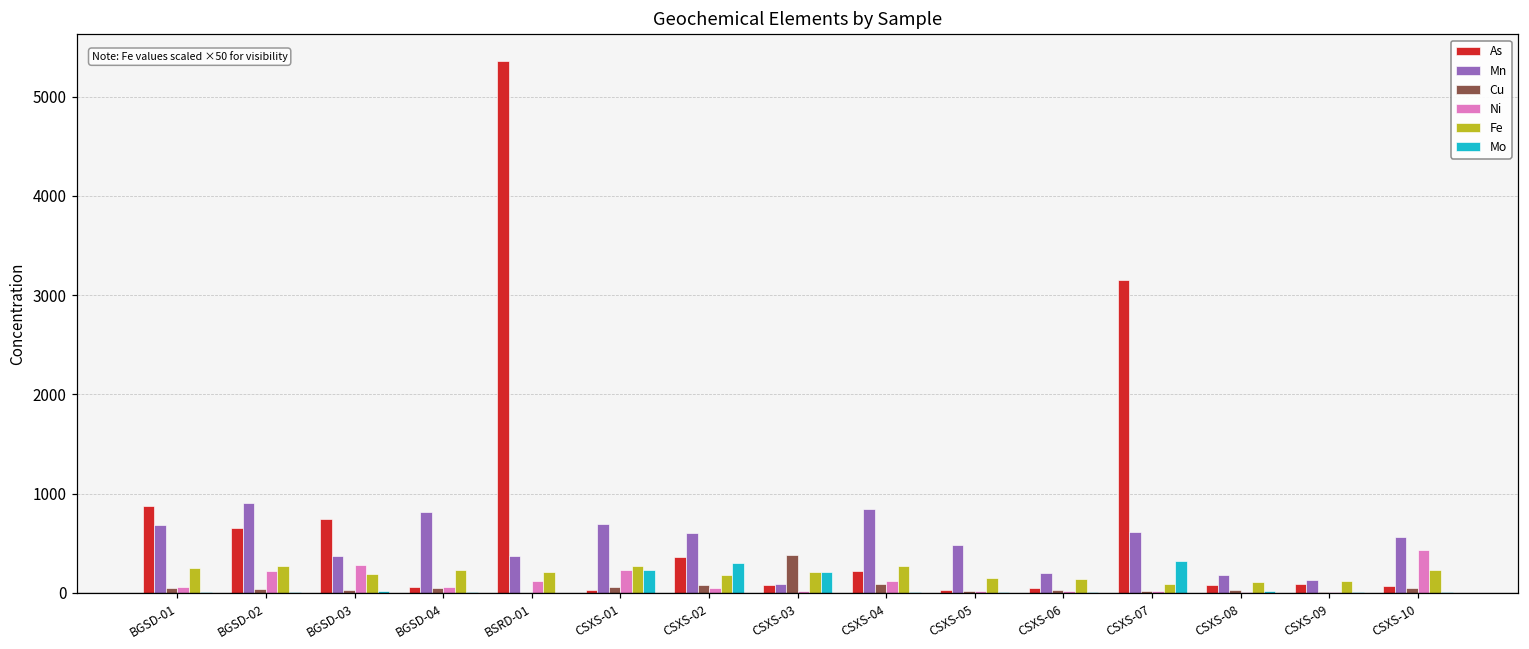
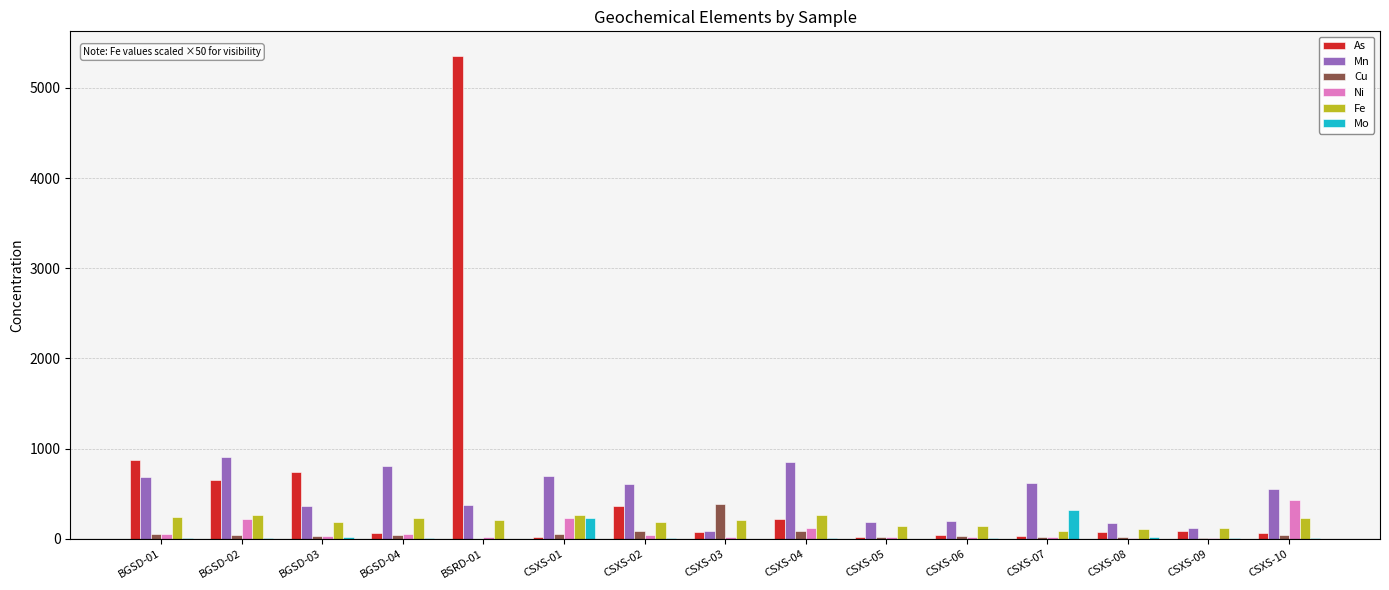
Ni, BGSD-03: 300 -> 0
Ni, BSRD-01: 100 -> 0
Mo, CSXS-02: 300 -> 0
Mo, CSXS-03: 200 -> 0
Mn, CSXS-05: 500 -> 200
As, CSXS-07: 3200 -> 0
